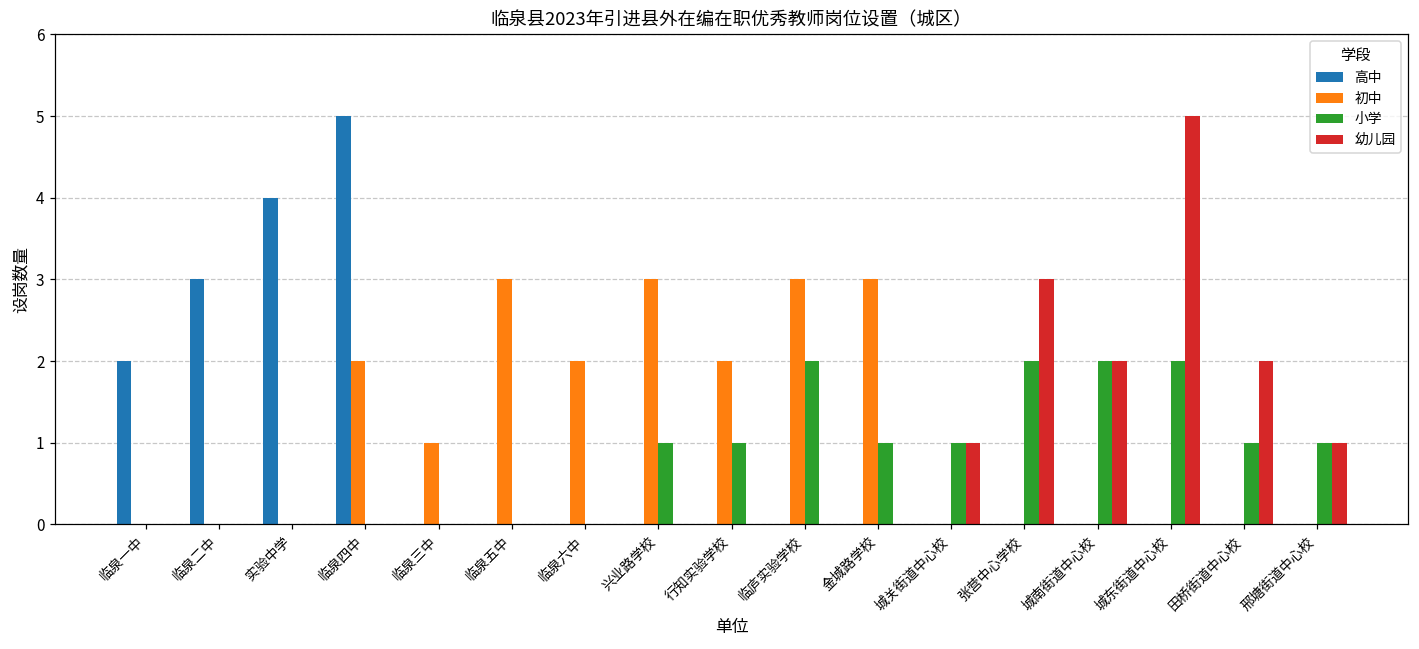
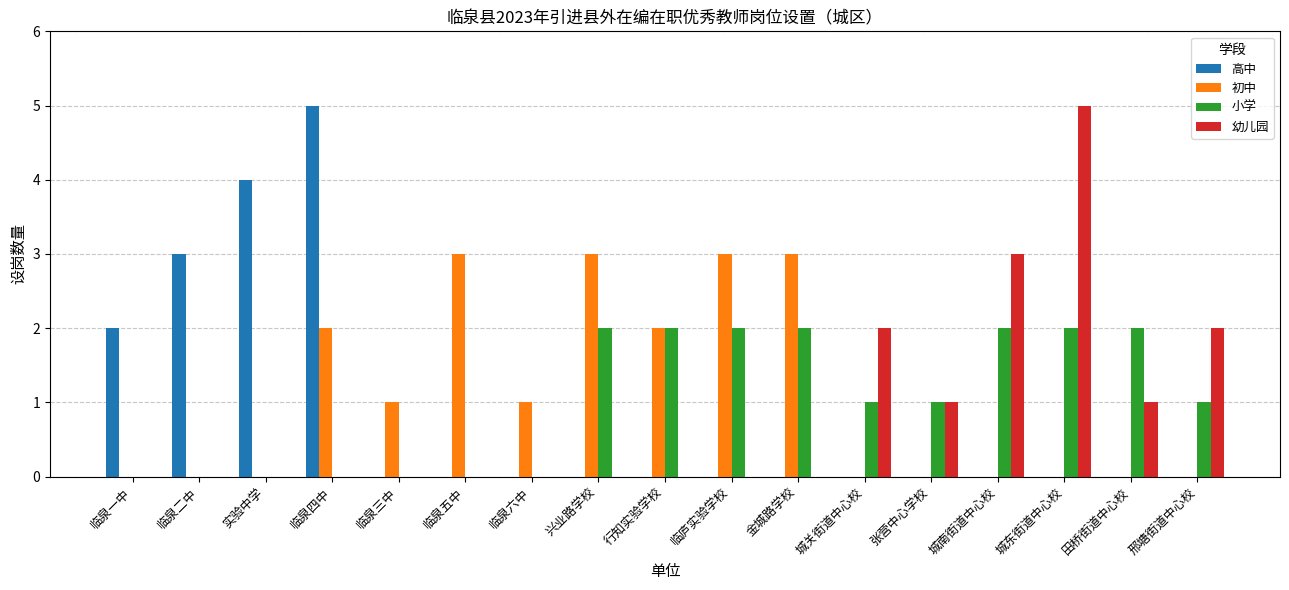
初中, 临泉六中: 2 -> 1
小学, 兴业路学校: 1 -> 2
小学, 行知实验学校: 1 -> 2
小学, 金城路学校: 1 -> 2
幼儿园, 城关街道中心校: 1 -> 2
小学, 张营中心学校: 2 -> 1
幼儿园, 张营中心学校: 3 -> 1
幼儿园, 城南街道中心校: 2 -> 3
小学, 田桥街道中心校: 1 -> 2
幼儿园, 田桥街道中心校: 2 -> 1
幼儿园, 邢塘街道中心校: 1 -> 2
